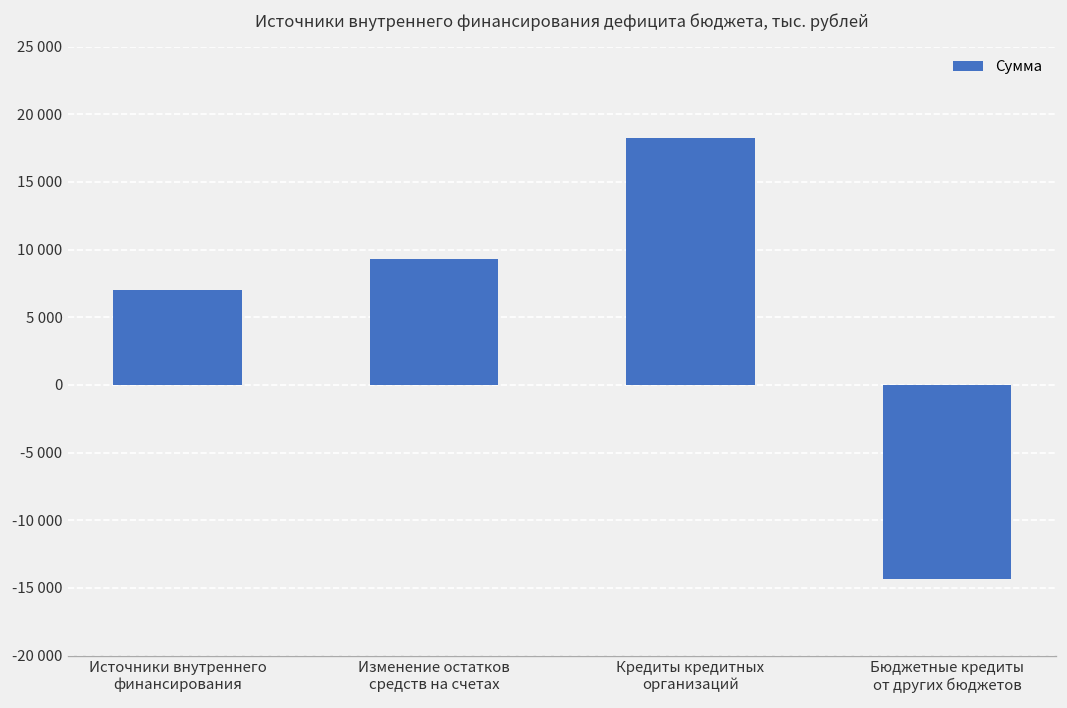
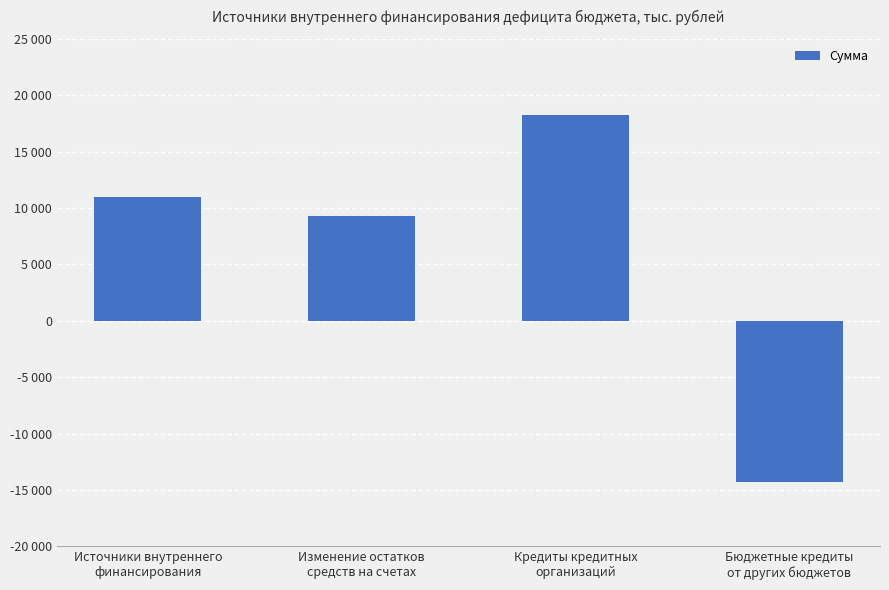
Источники внутреннего финансирования: 7000 -> 11000
